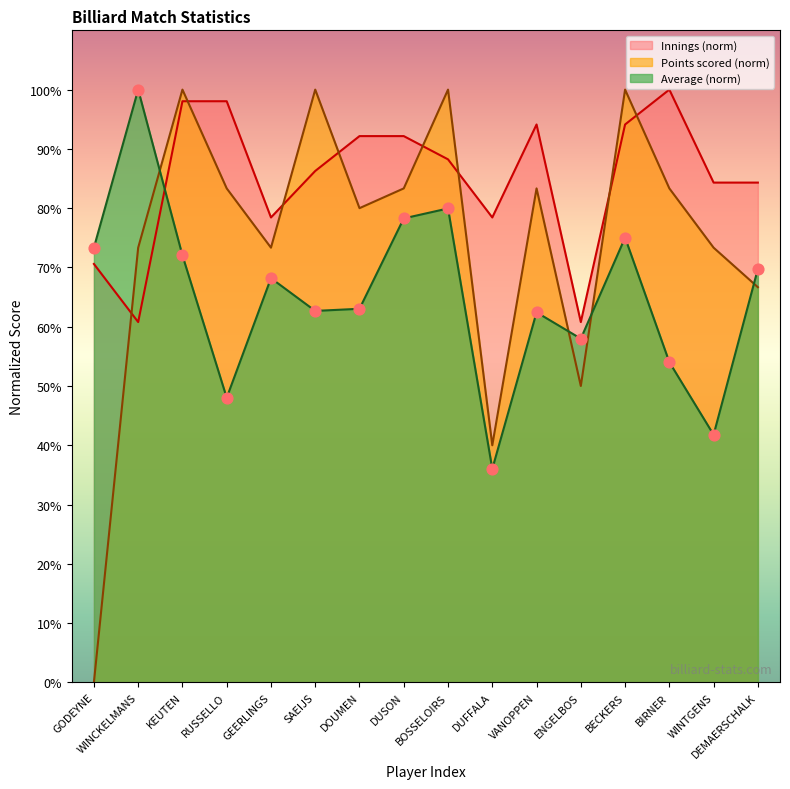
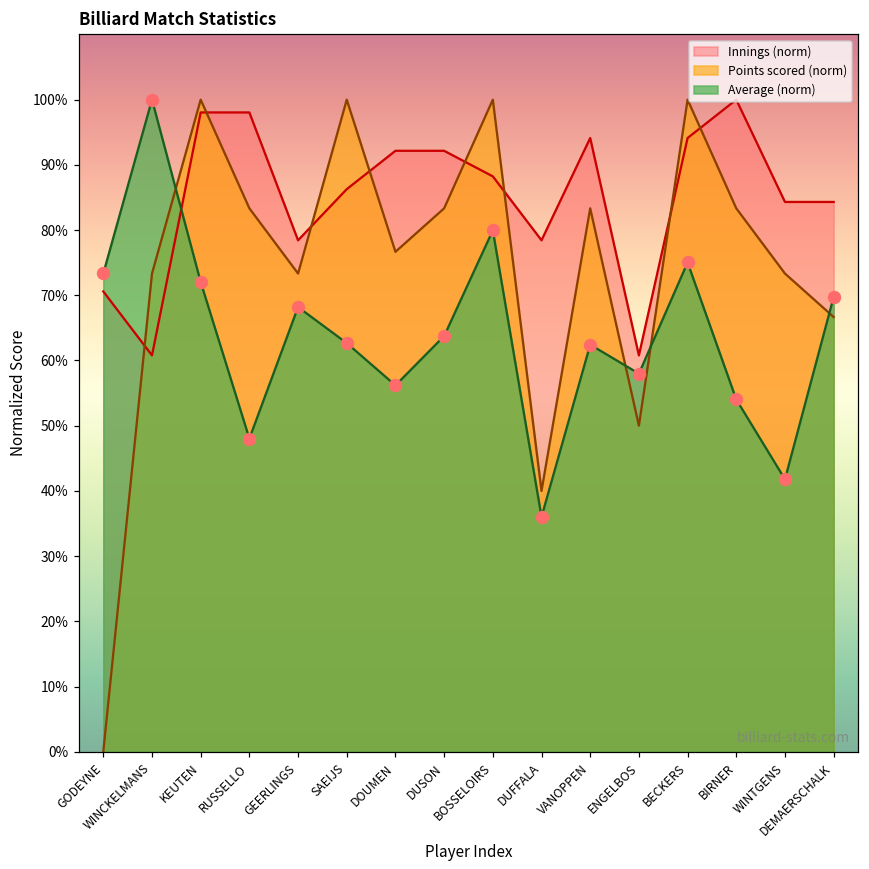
Points scored (norm), DOUMEN: 80% -> 77%
Average (norm), DOUMEN: 63% -> 56%
Average (norm), DUSON: 78% -> 64%
